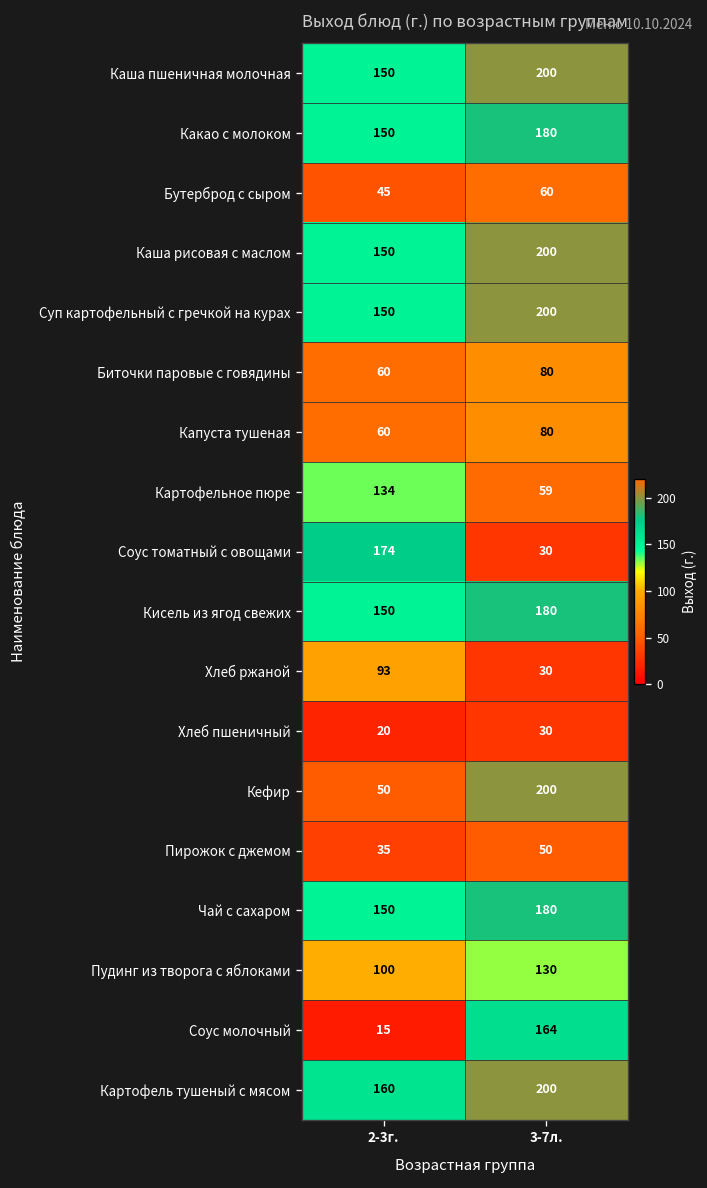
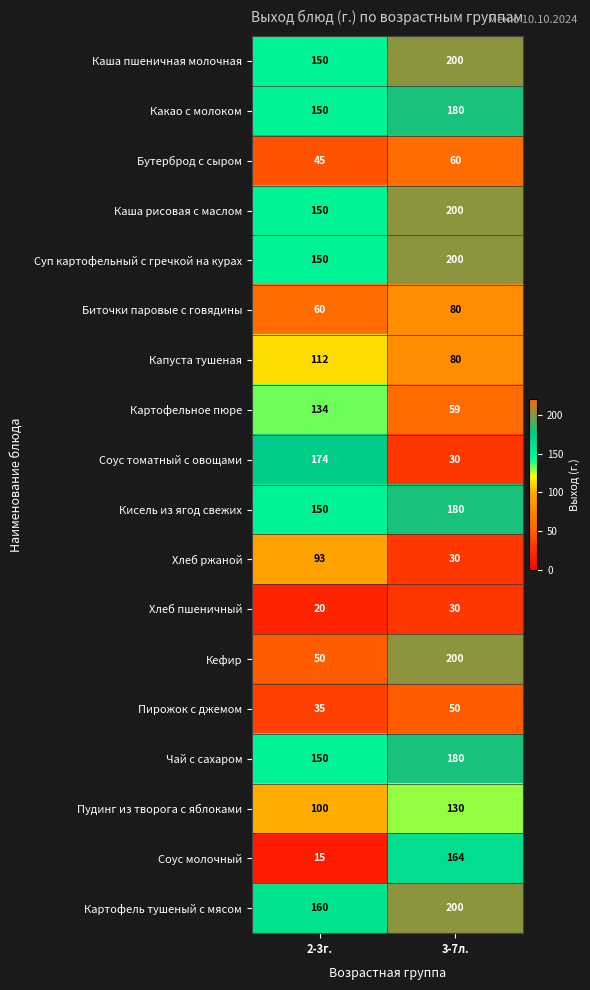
Капуста тушеная, 2-3г.: 60 -> 112
